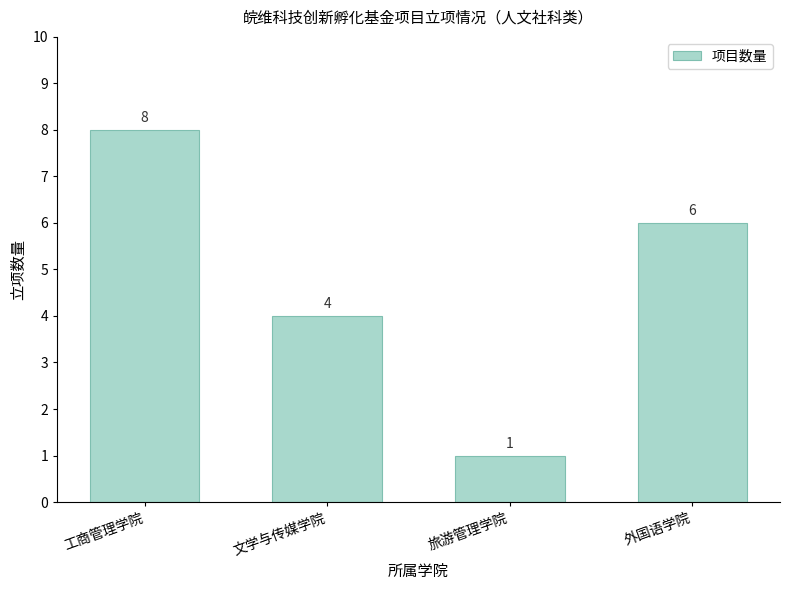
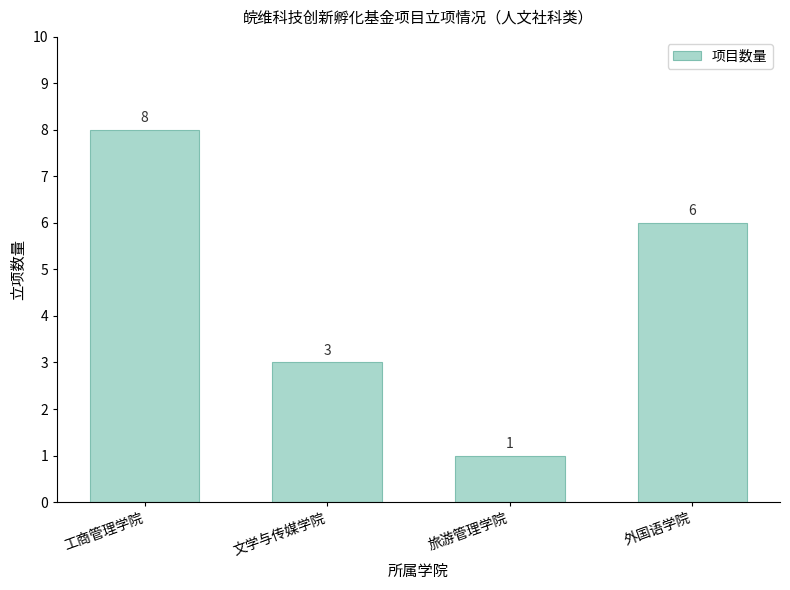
文学与传媒学院: 4 -> 3
